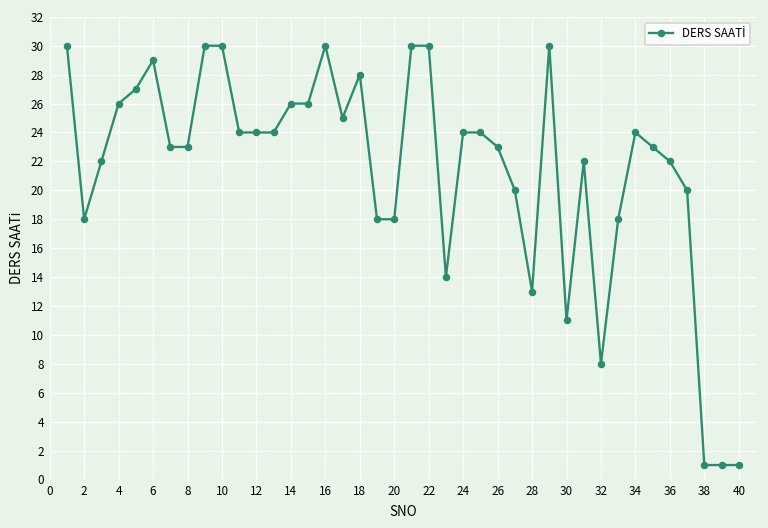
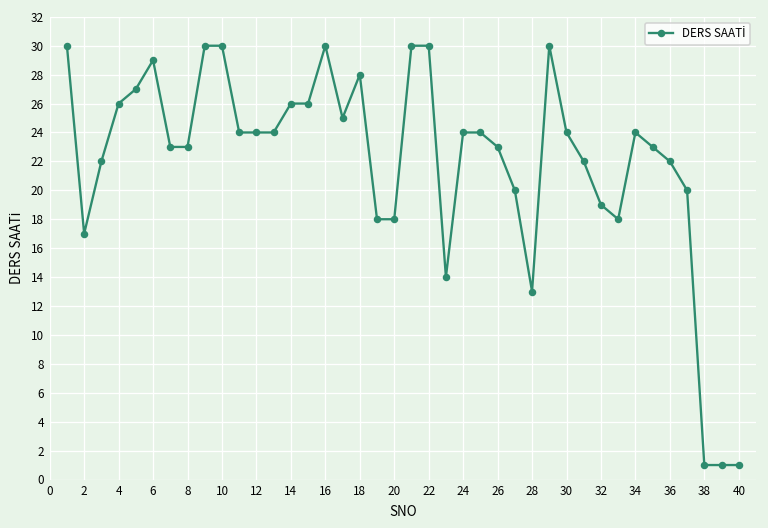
2: 18 -> 17
30: 11 -> 24
32: 8 -> 19
